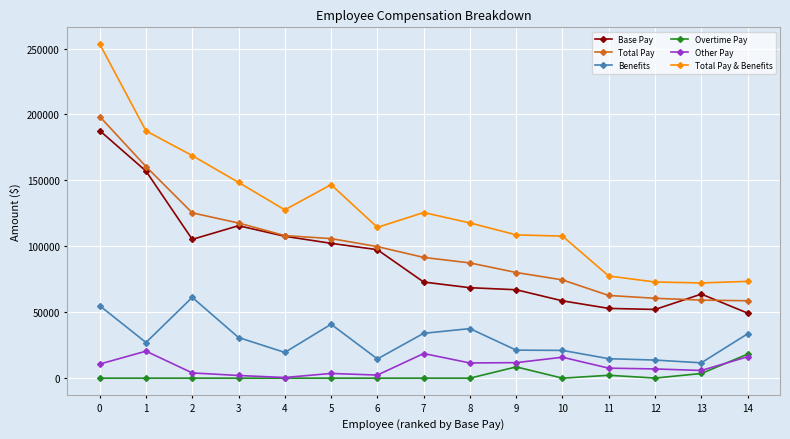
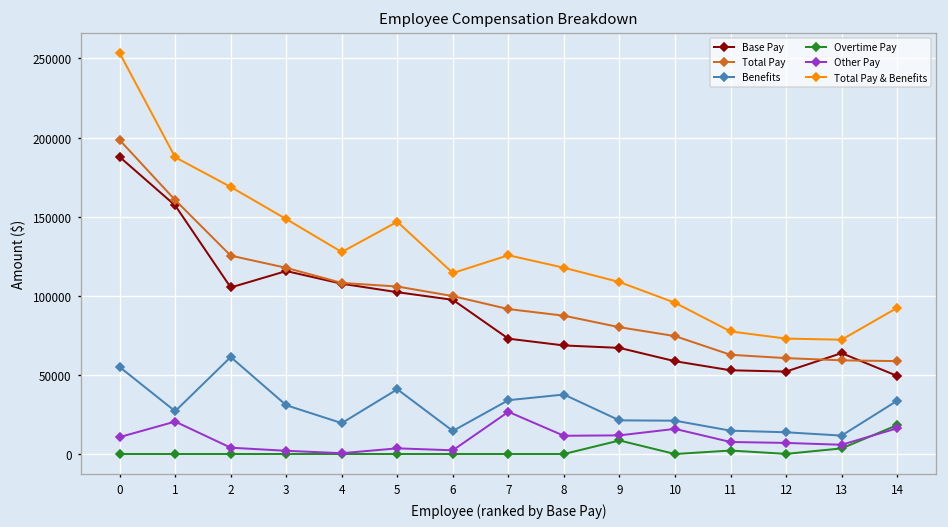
Other Pay, 7: 19000 -> 27000
Total Pay & Benefits, 10: 108000 -> 96000
Total Pay & Benefits, 14: 73000 -> 92000
